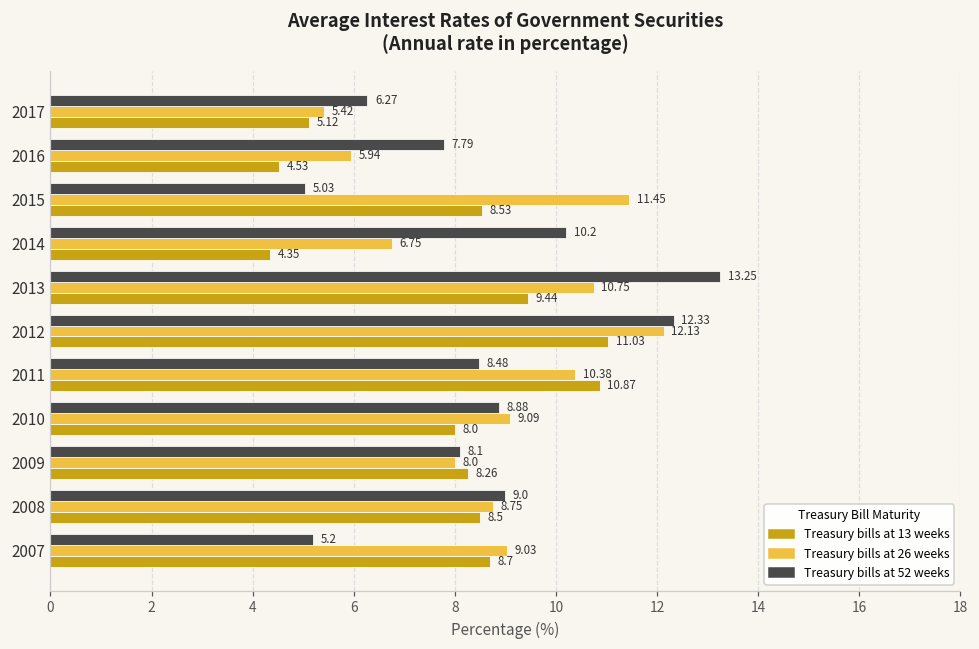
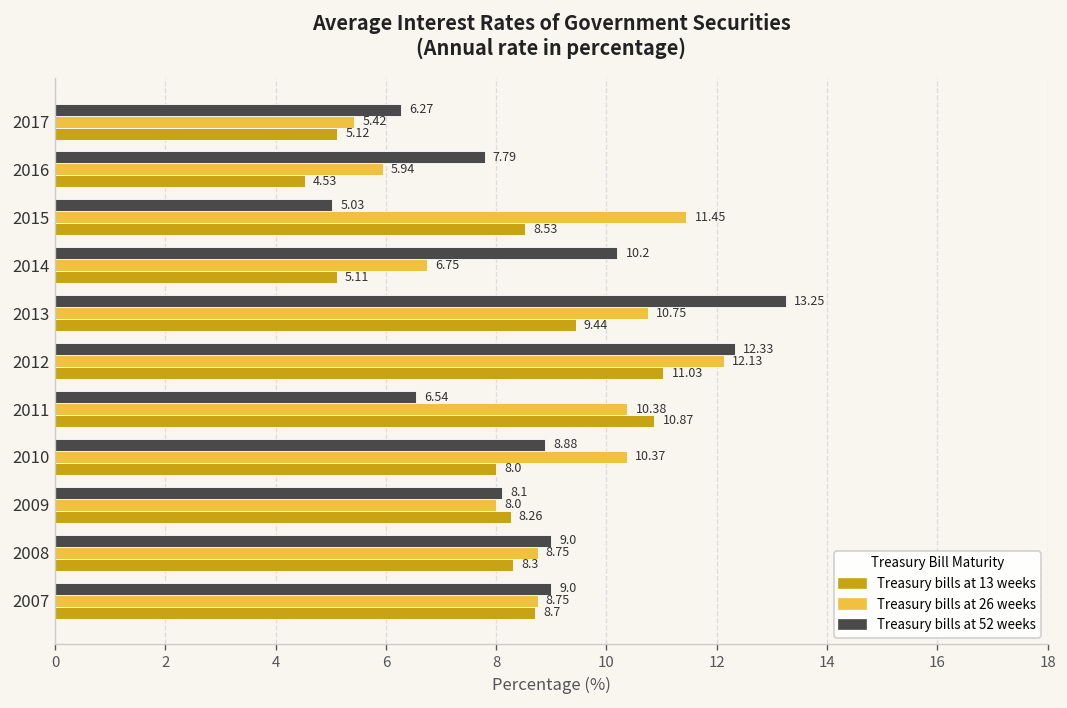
Treasury bills at 13 weeks, 2014: 4.35 -> 5.11
Treasury bills at 52 weeks, 2011: 8.48 -> 6.54
Treasury bills at 26 weeks, 2010: 9.09 -> 10.37
Treasury bills at 13 weeks, 2008: 8.5 -> 8.3
Treasury bills at 52 weeks, 2007: 5.2 -> 9.0
Treasury bills at 26 weeks, 2007: 9.03 -> 8.75
